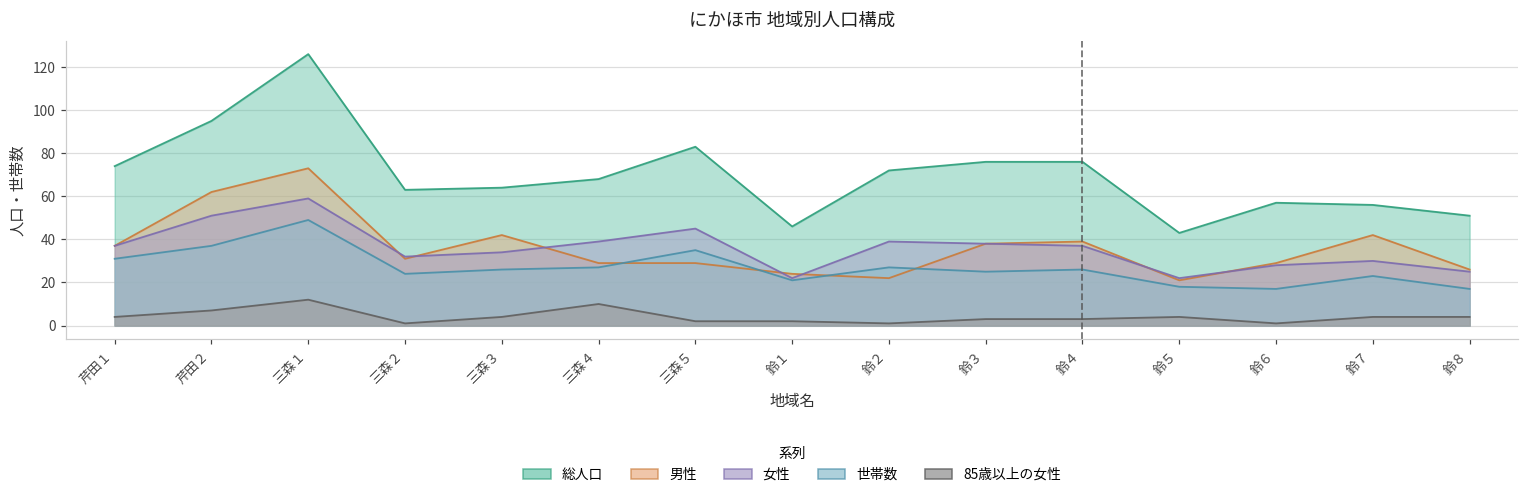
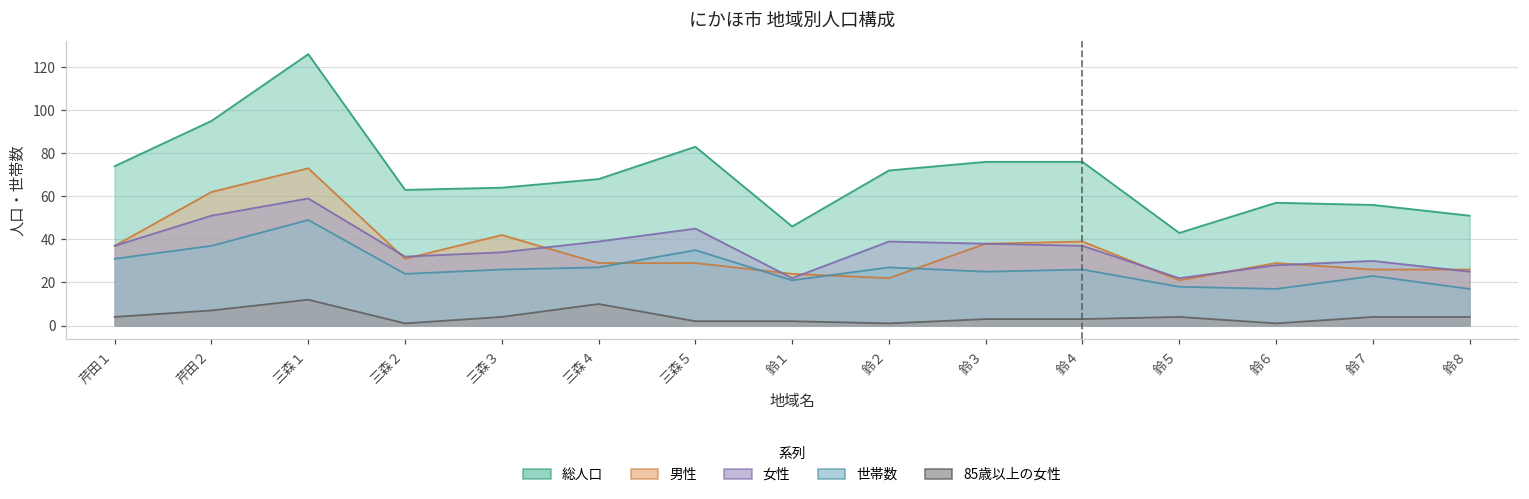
男性, 鈴７: 42 -> 26
